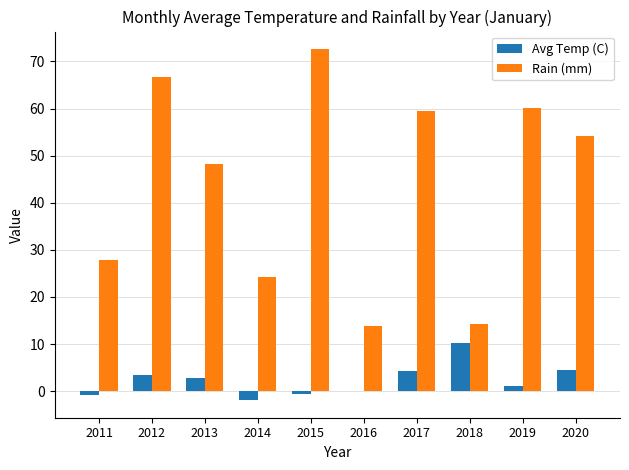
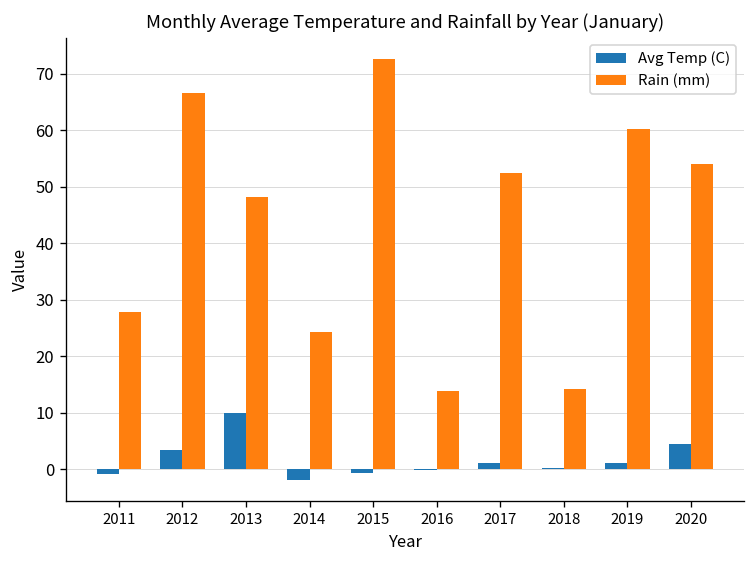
Avg Temp (C), 2013: 3 -> 10
Avg Temp (C), 2017: 4 -> 1
Rain (mm), 2017: 59 -> 52
Avg Temp (C), 2018: 10 -> 0
